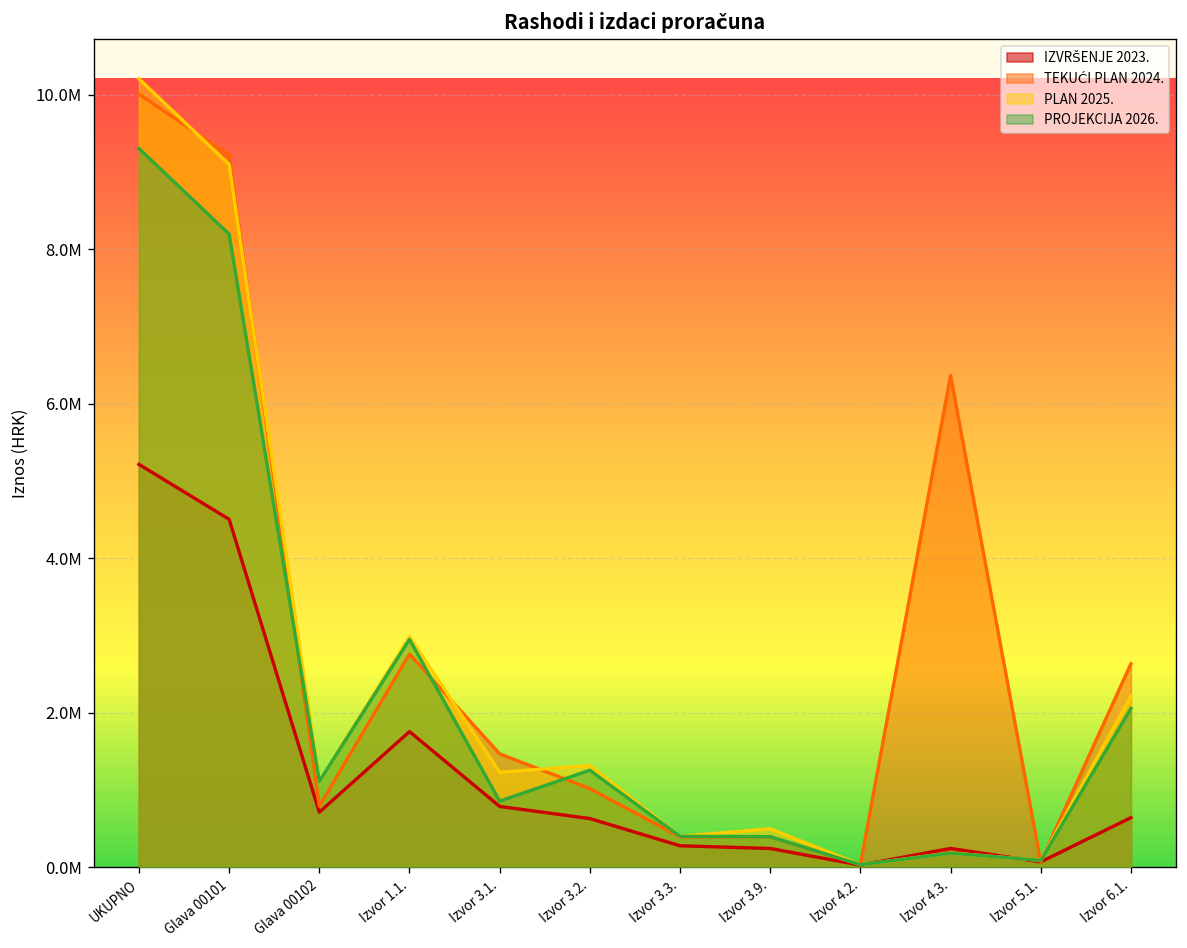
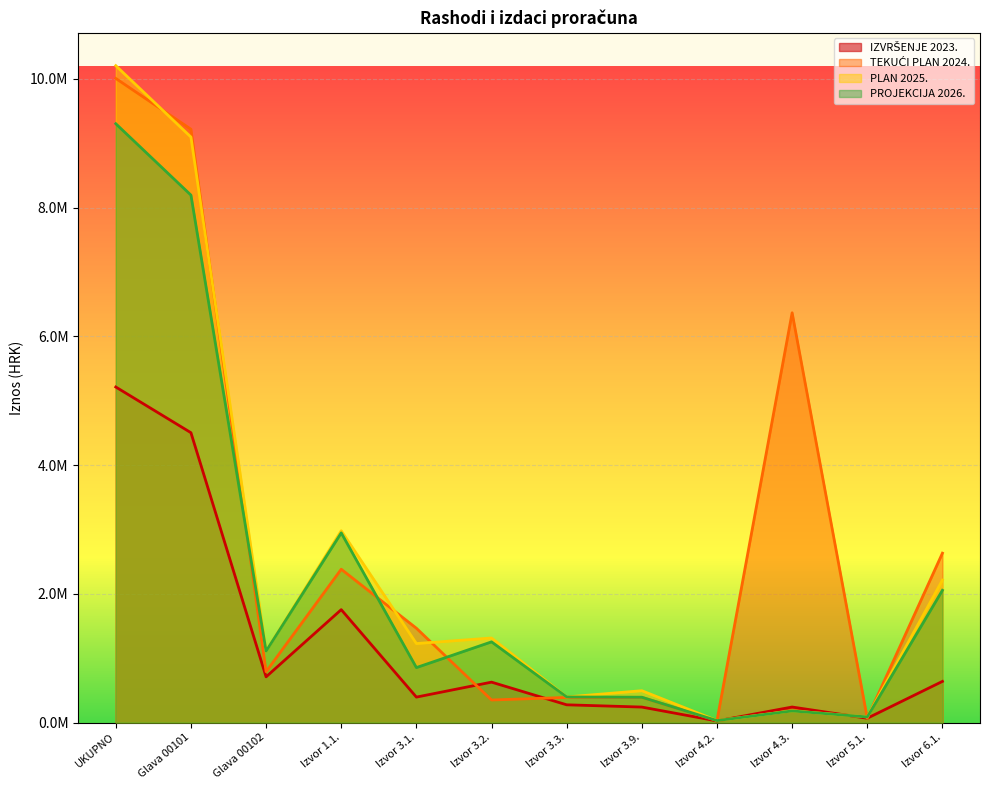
TEKUĆI PLAN 2024., Izvor 1.1.: 2800000 -> 2400000
IZVRŠENJE 2023., Izvor 3.1.: 800000 -> 400000
TEKUĆI PLAN 2024., Izvor 3.2.: 1000000 -> 400000
